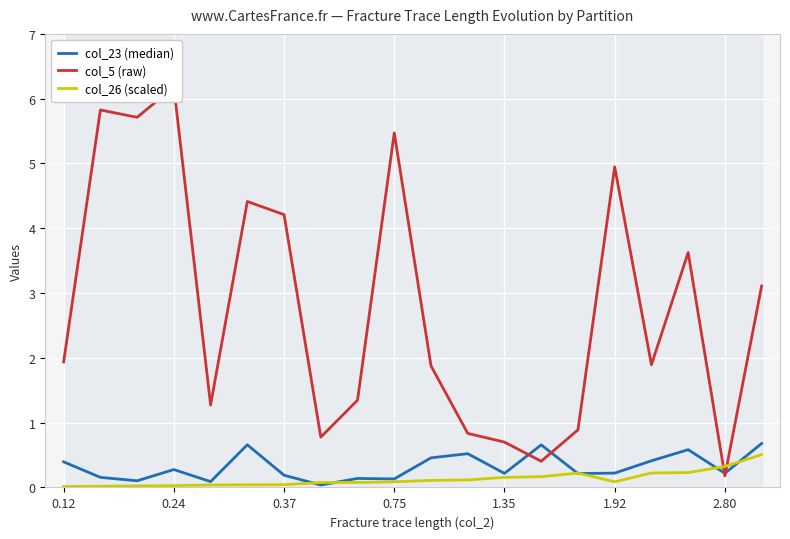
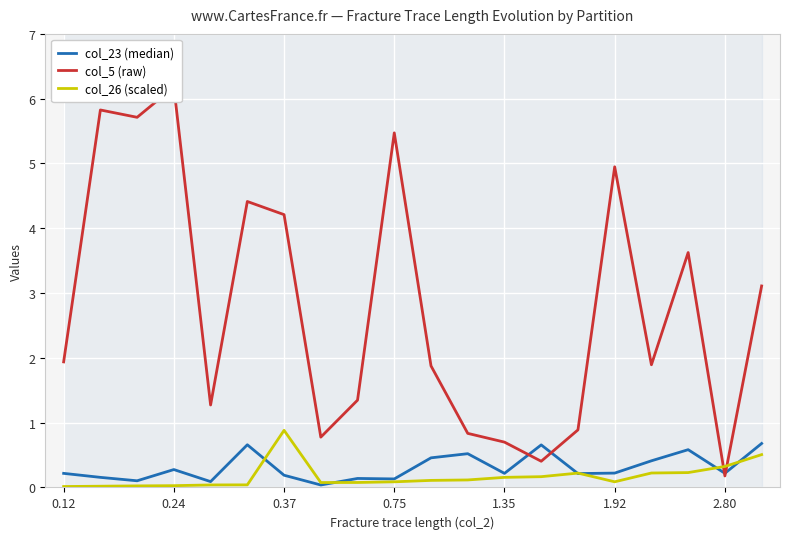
col_23 (median), 0.12: 0.4 -> 0.2
col_26 (scaled), 0.37: 0.0 -> 0.9
